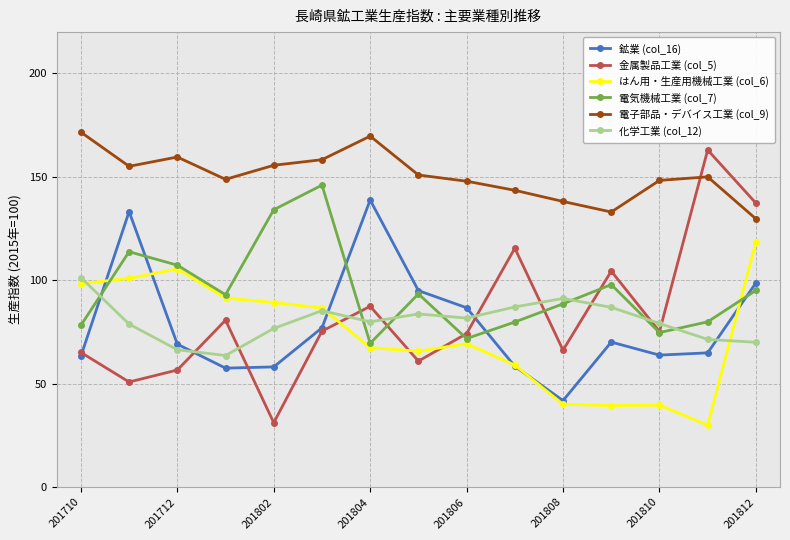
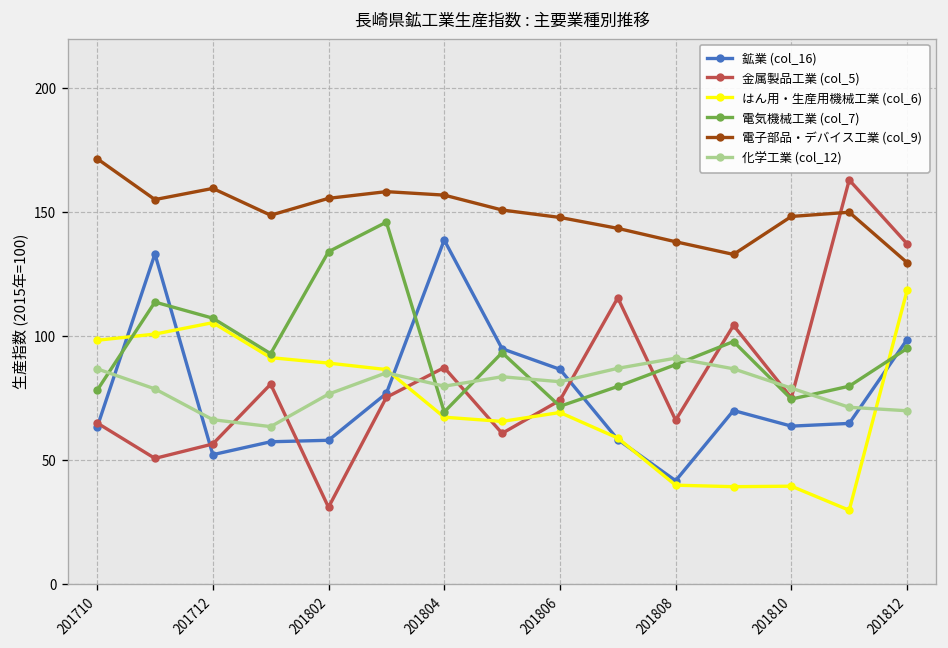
化学工業 (col_12), 201710: 101 -> 87
鉱業 (col_16), 201712: 69 -> 52
電子部品・デバイス工業 (col_9), 201804: 170 -> 157
